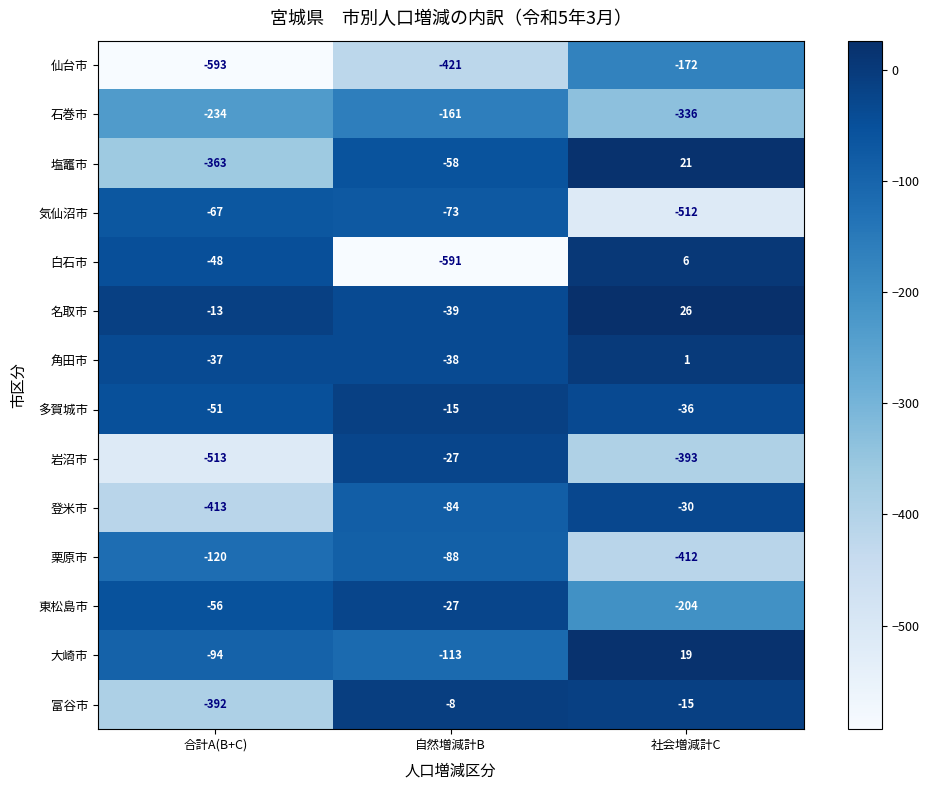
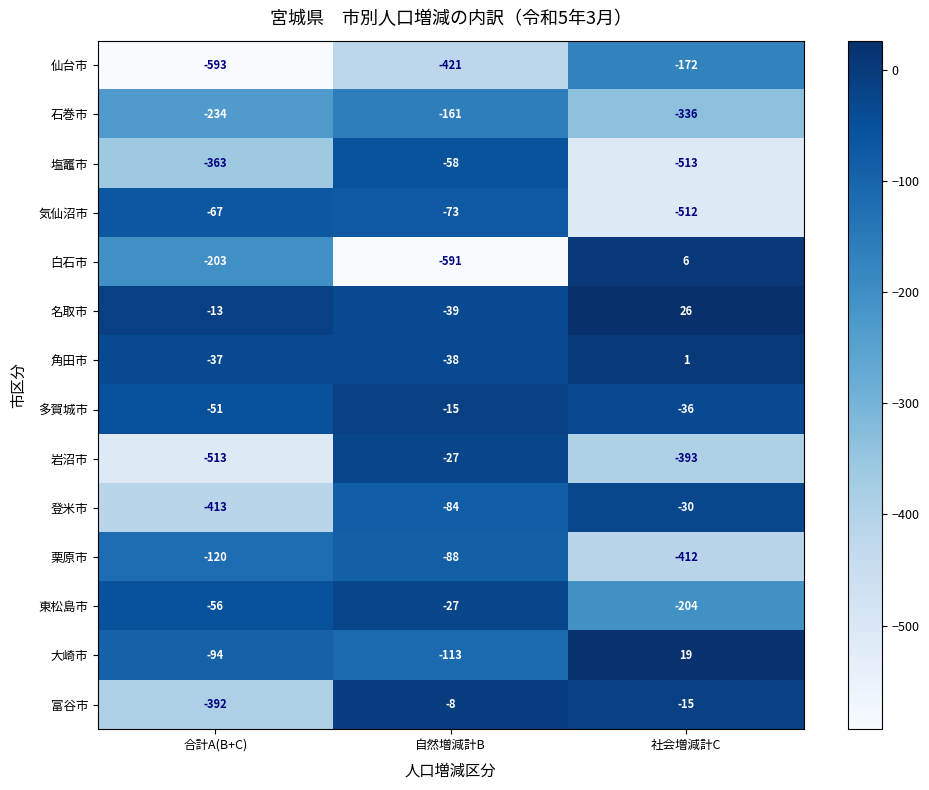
塩竈市, 社会増減計C: 21 -> -513
白石市, 合計A(B+C): -48 -> -203
